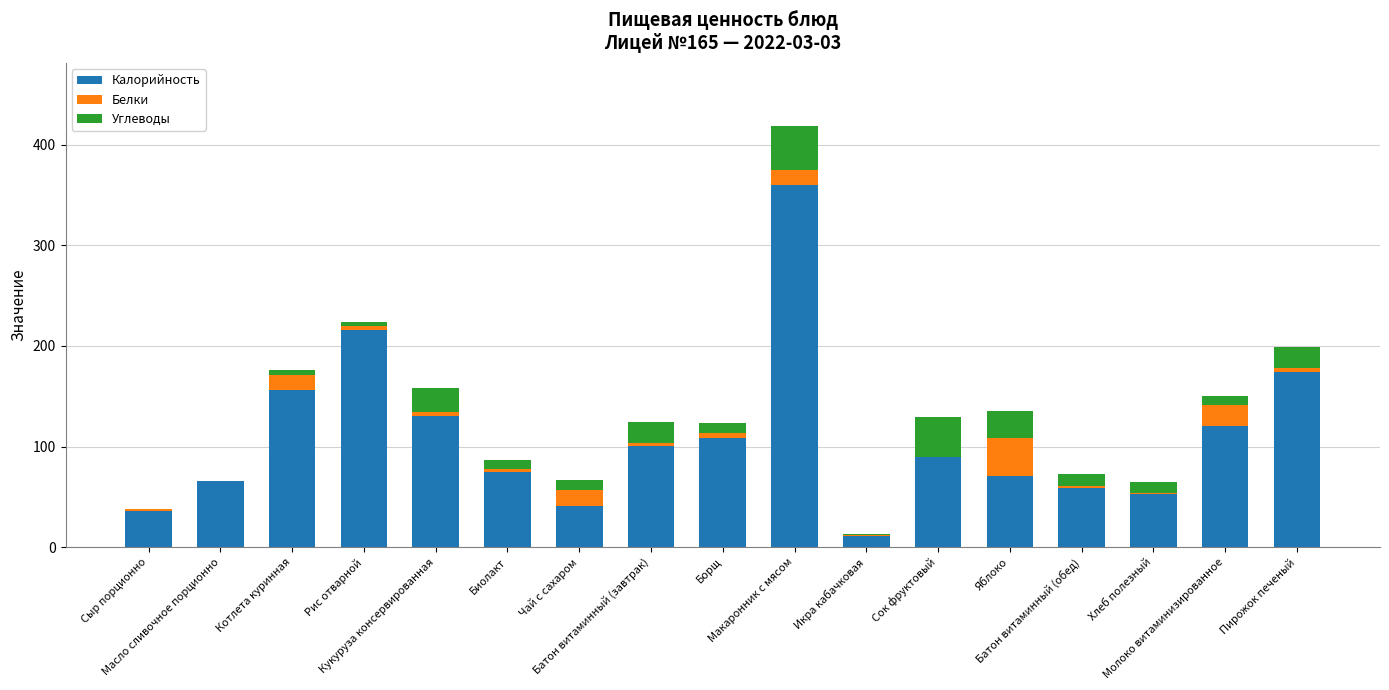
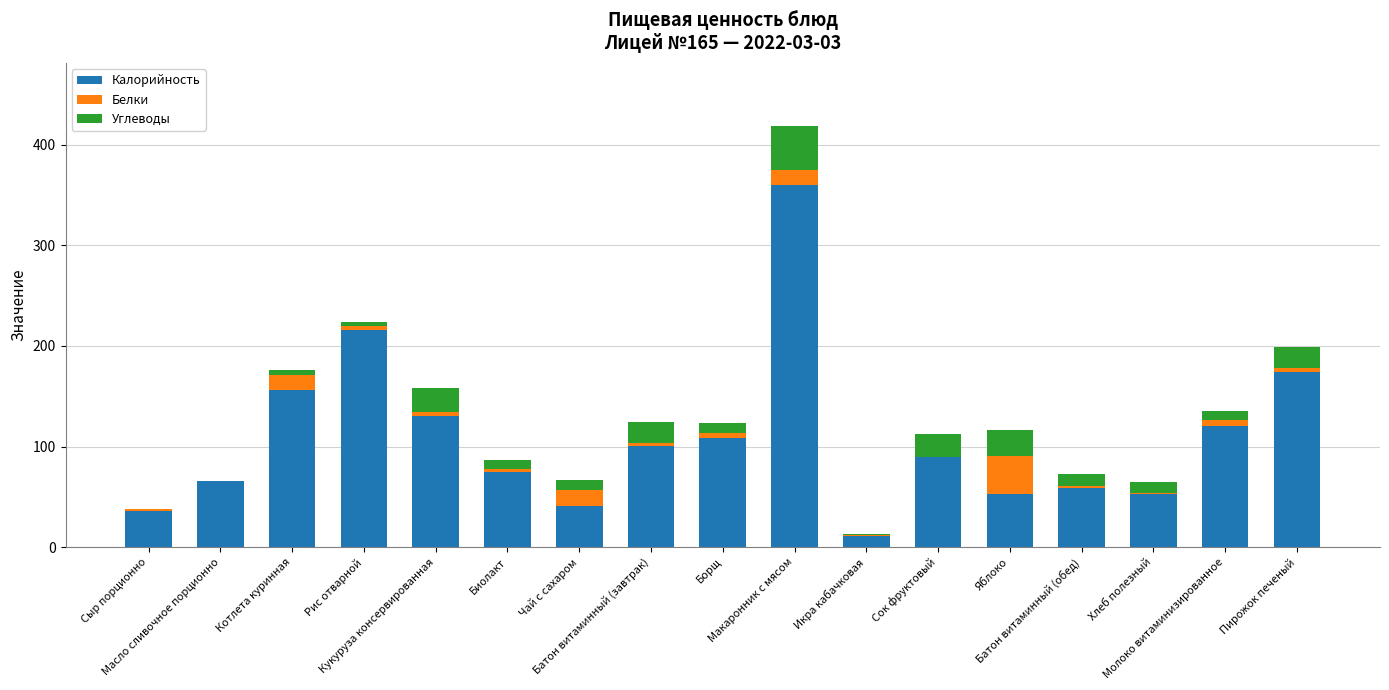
Углеводы, Сок фруктовый: 39 -> 22
Калорийность, Яблоко: 71 -> 53
Белки, Молоко витаминизированное: 21 -> 6
